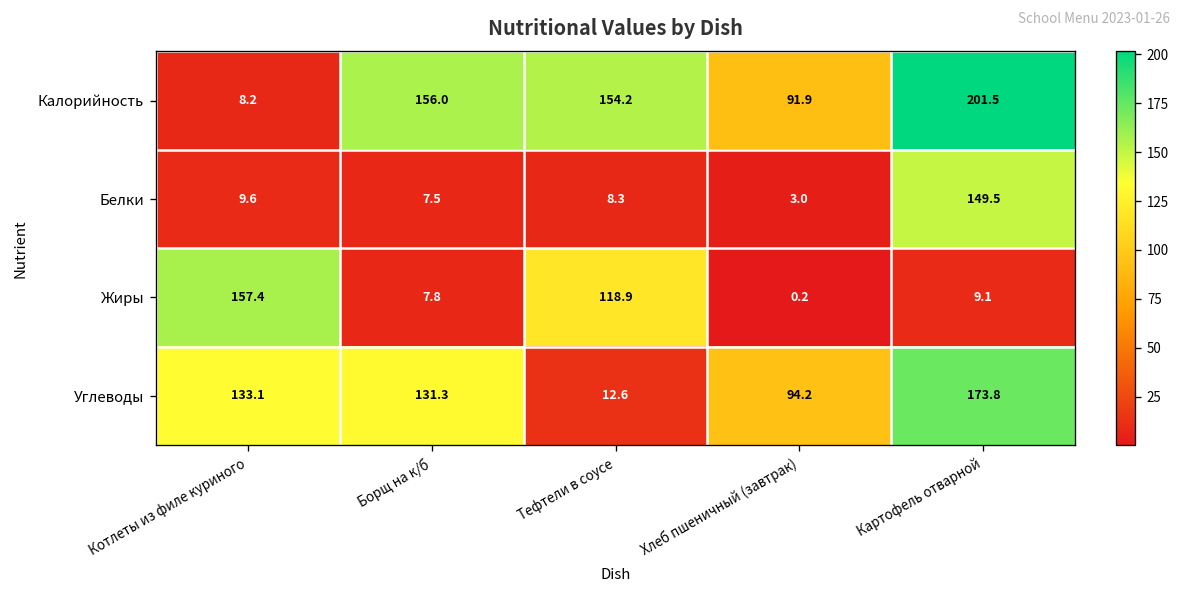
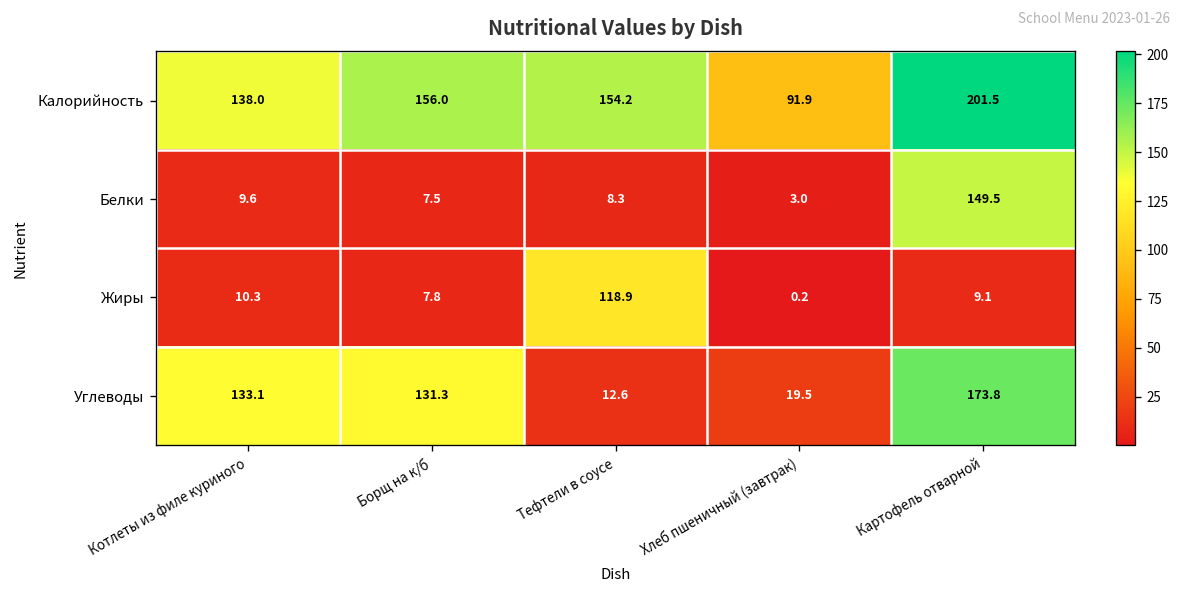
Калорийность, Котлеты из филе куриного: 8.2 -> 138.0
Жиры, Котлеты из филе куриного: 157.4 -> 10.3
Углеводы, Хлеб пшеничный (завтрак): 94.2 -> 19.5
